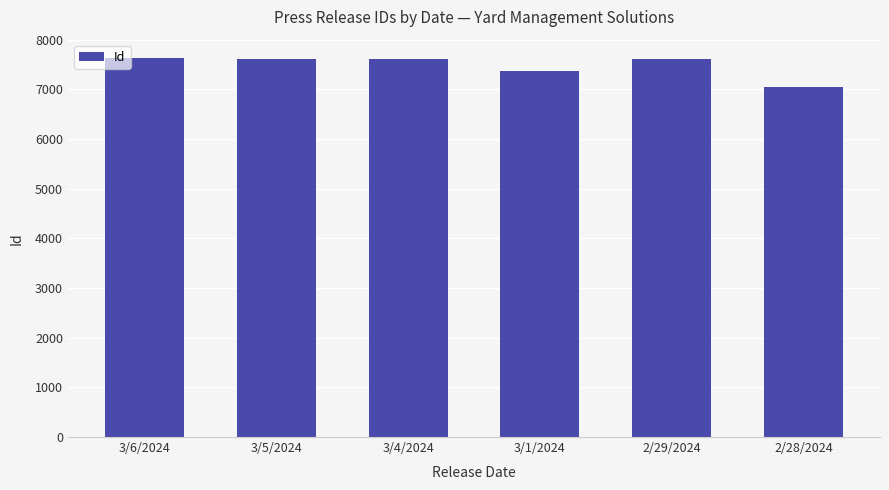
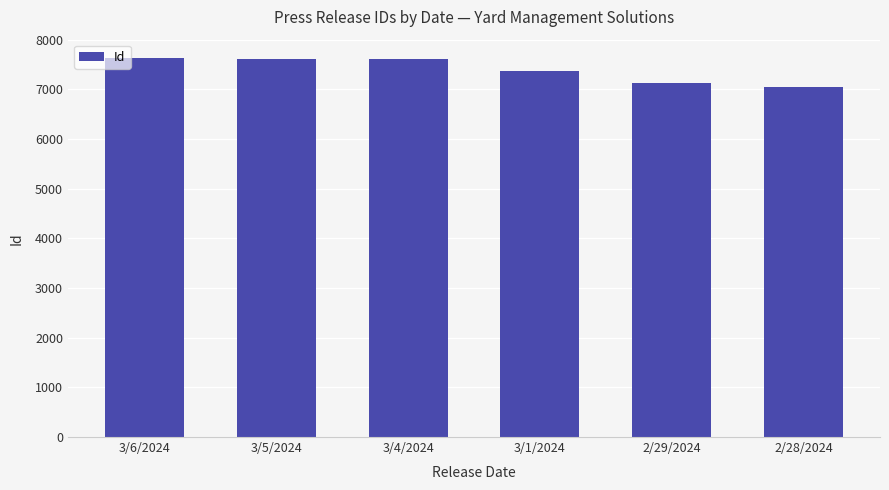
2/29/2024: 7600 -> 7100
